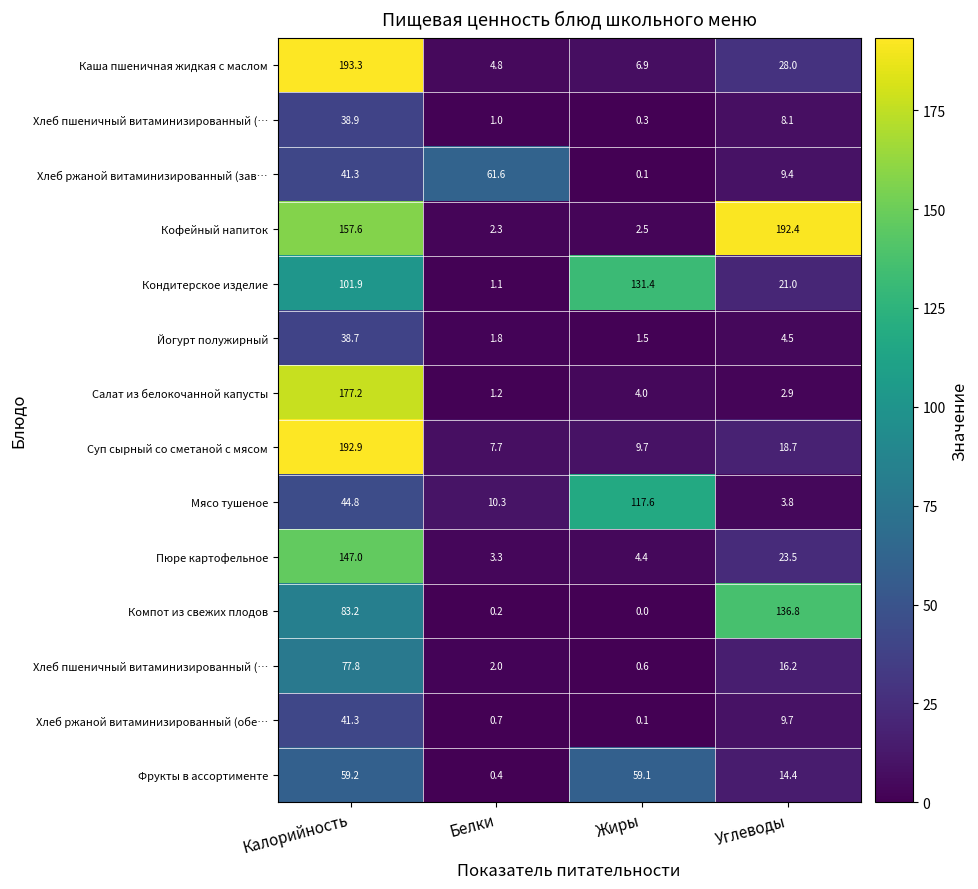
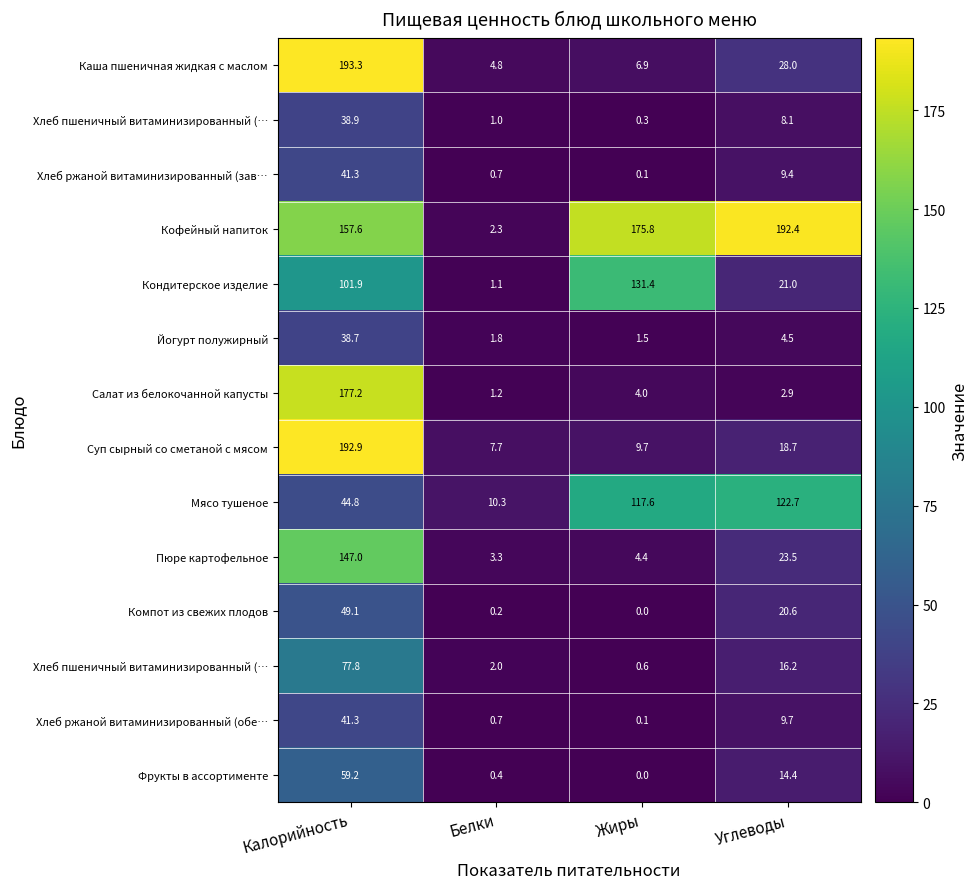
Хлеб ржаной витаминизированный (зав…, Белки: 61.6 -> 0.7
Кофейный напиток, Жиры: 2.5 -> 175.8
Мясо тушеное, Углеводы: 3.8 -> 122.7
Компот из свежих плодов, Калорийность: 83.2 -> 49.1
Компот из свежих плодов, Углеводы: 136.8 -> 20.6
Фрукты в ассортименте, Жиры: 59.1 -> 0.0
